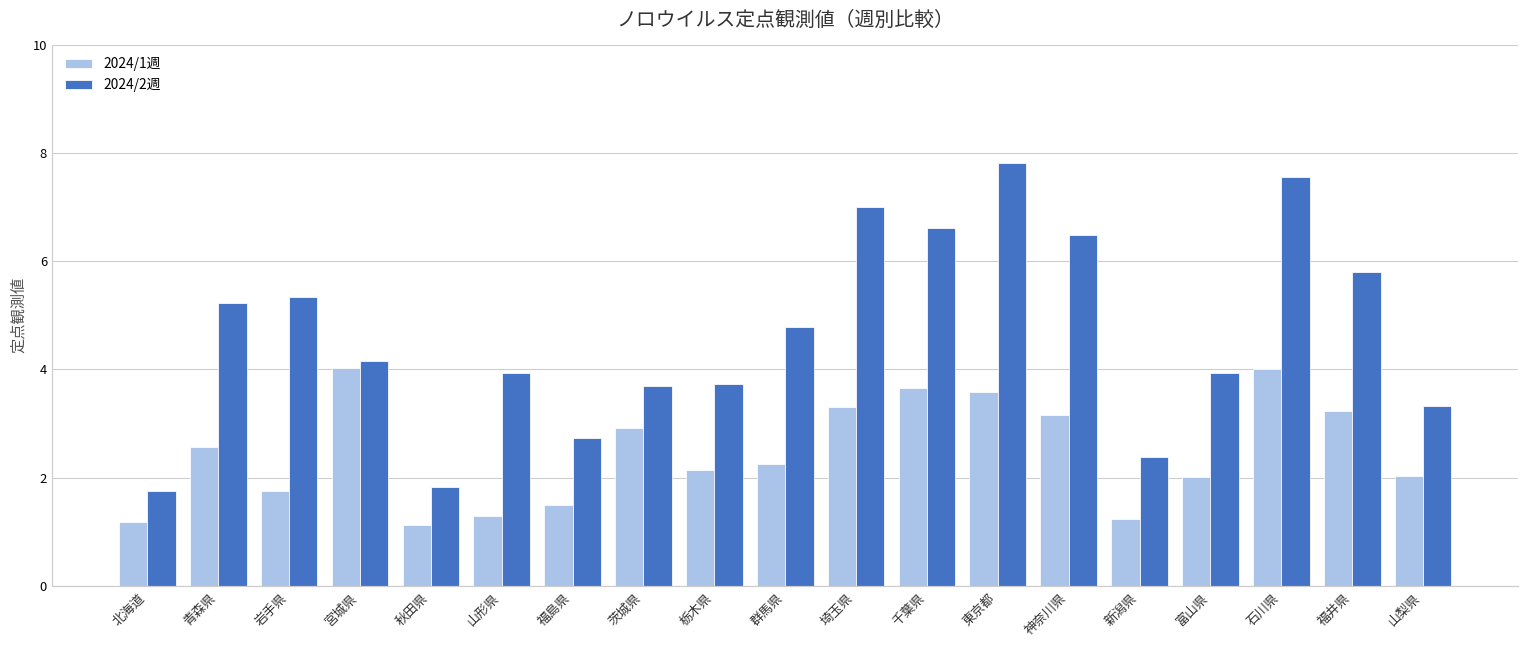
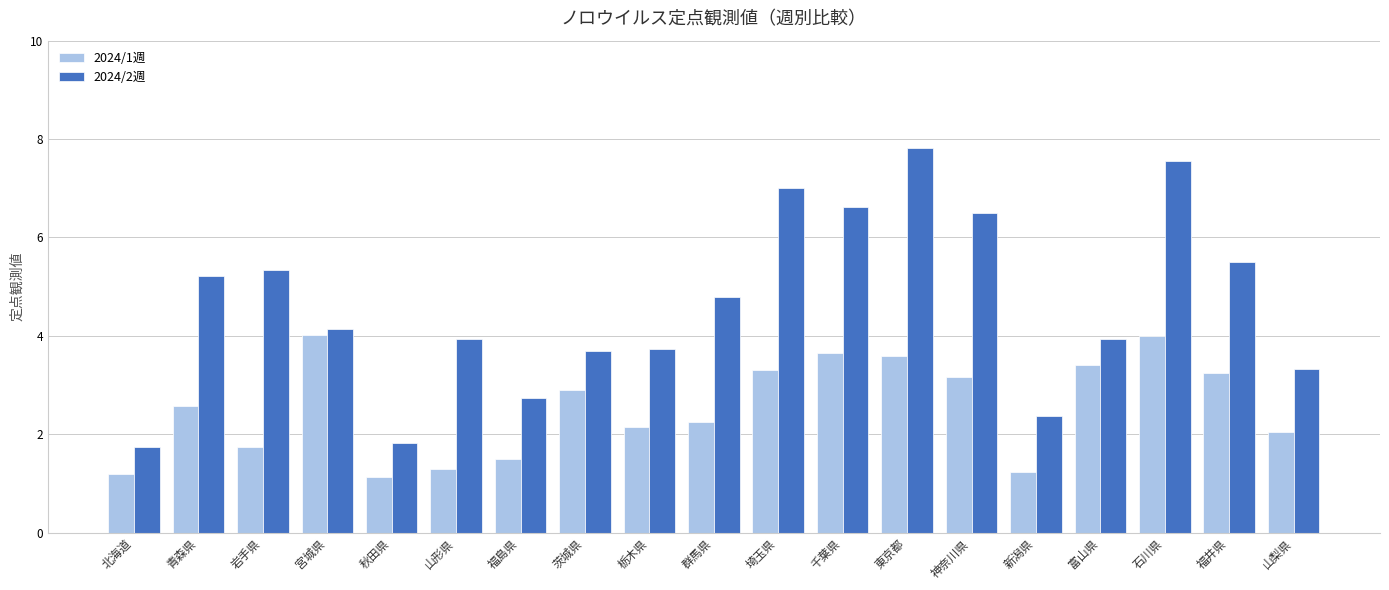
2024/1週, 富山県: 2.0 -> 3.4
2024/2週, 福井県: 5.8 -> 5.5
